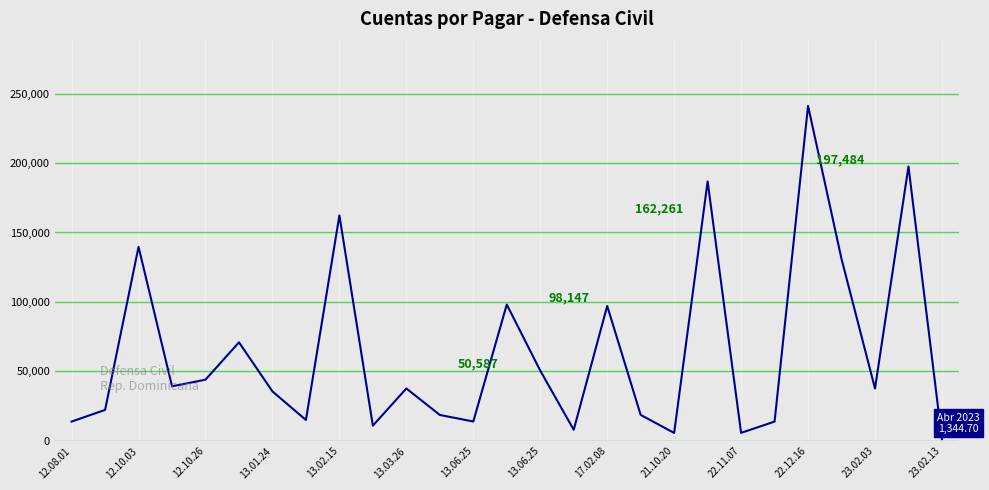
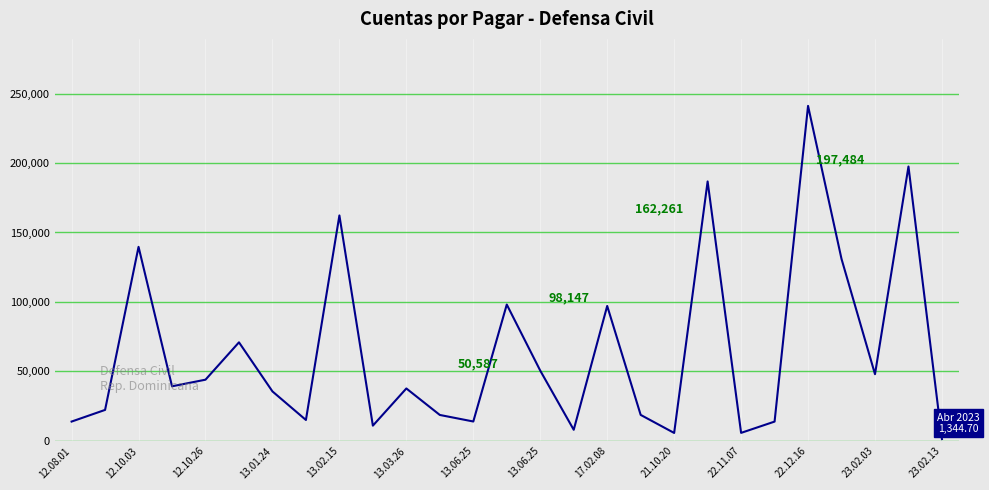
23.02.03: 38,000 -> 48,000
